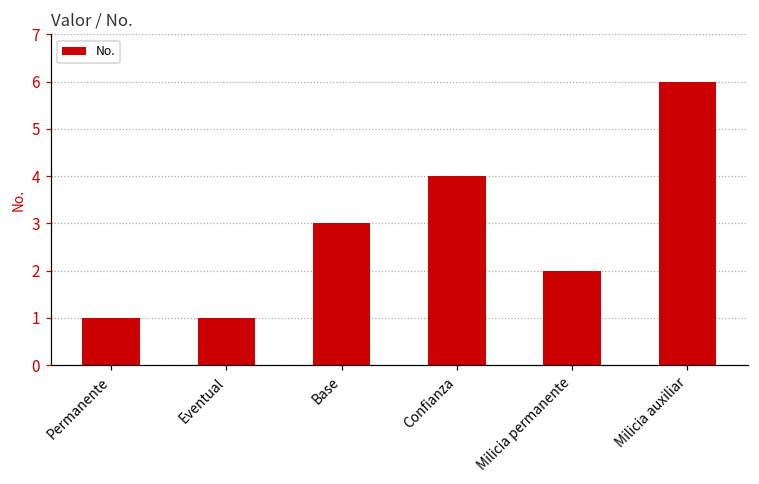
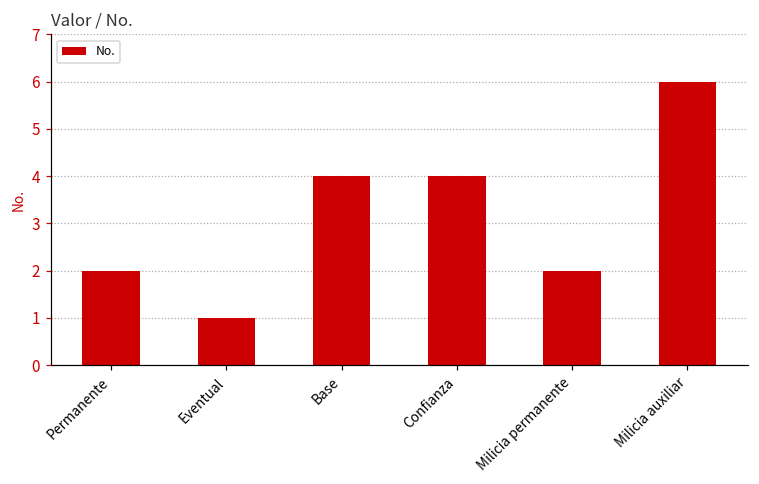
Permanente: 1 -> 2
Base: 3 -> 4
